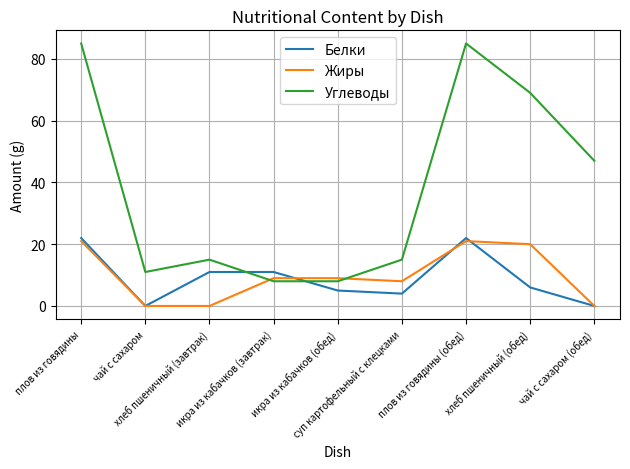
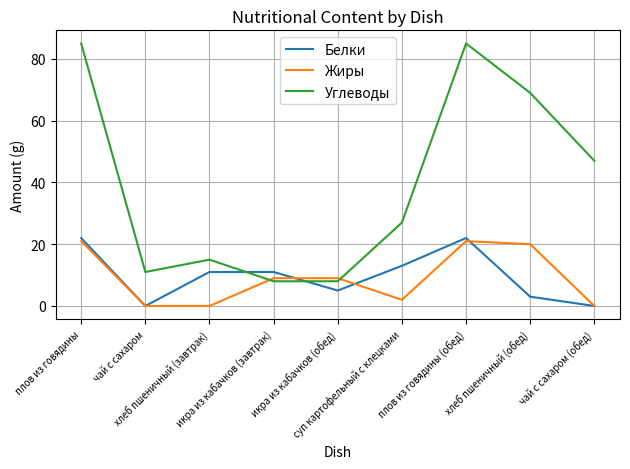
Белки, суп картофельный с клецками: 4 -> 13
Жиры, суп картофельный с клецками: 8 -> 2
Углеводы, суп картофельный с клецками: 15 -> 27
Белки, хлеб пшеничный (обед): 6 -> 3
